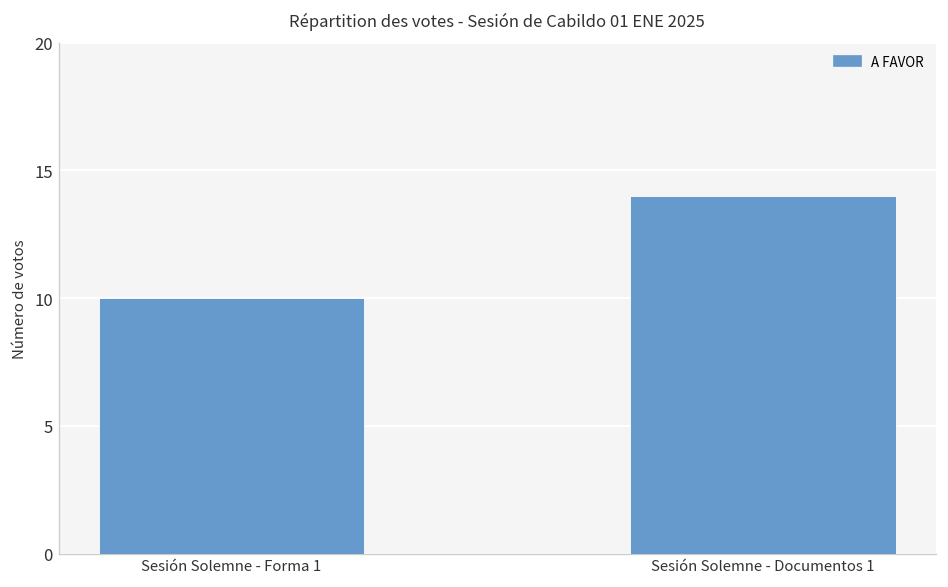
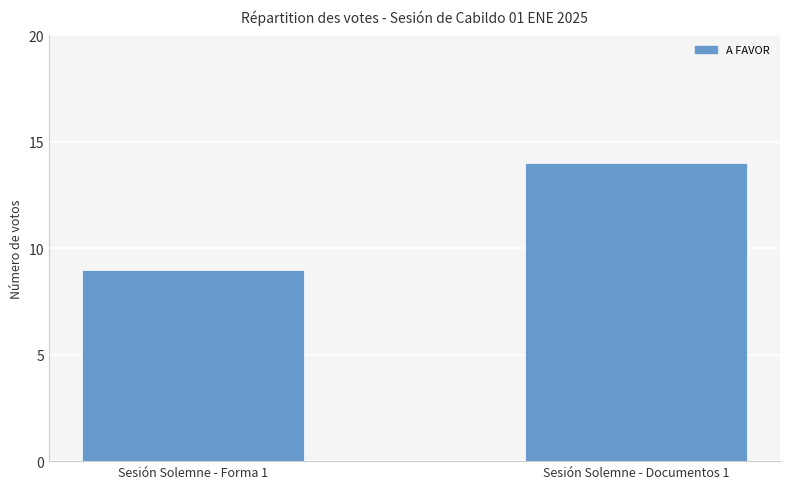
Sesión Solemne - Forma 1: 10 -> 9
